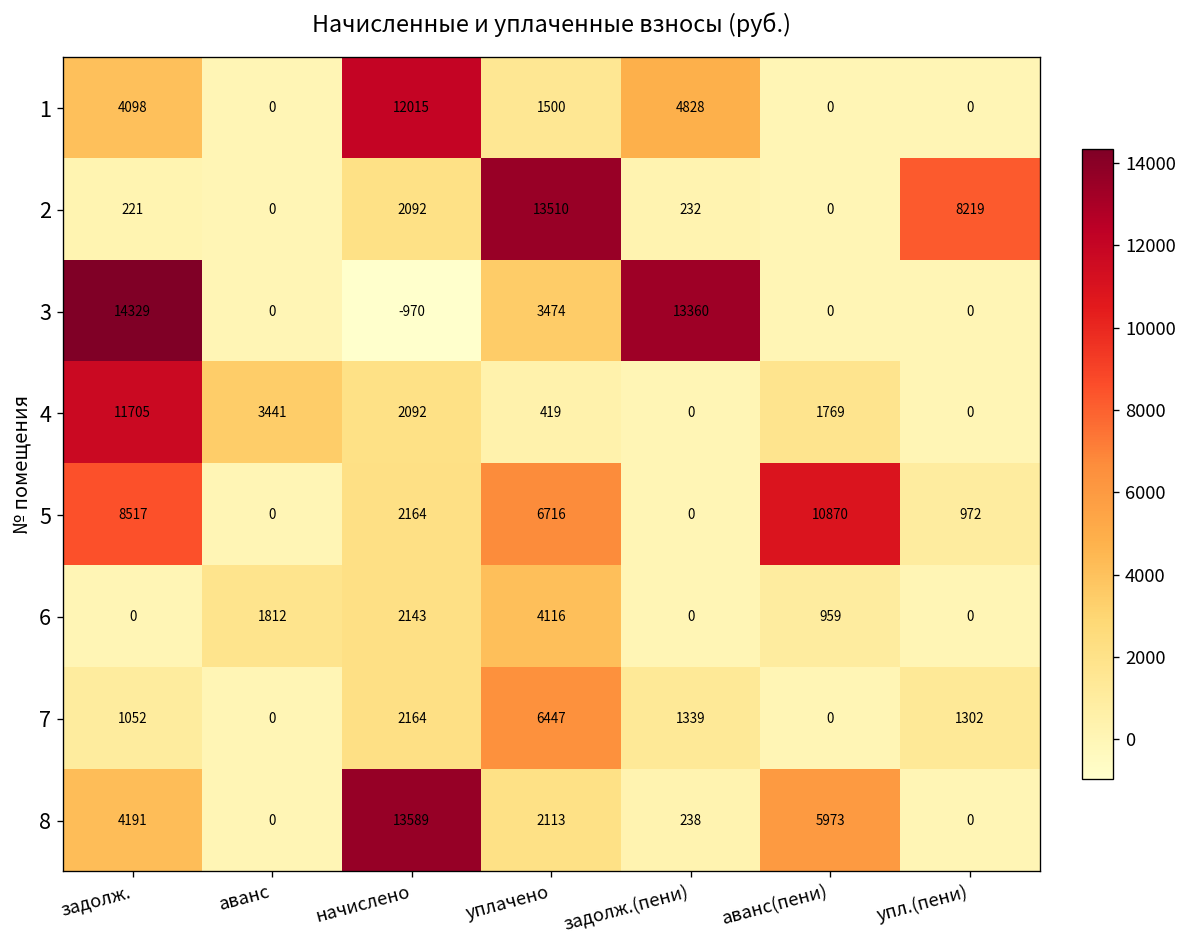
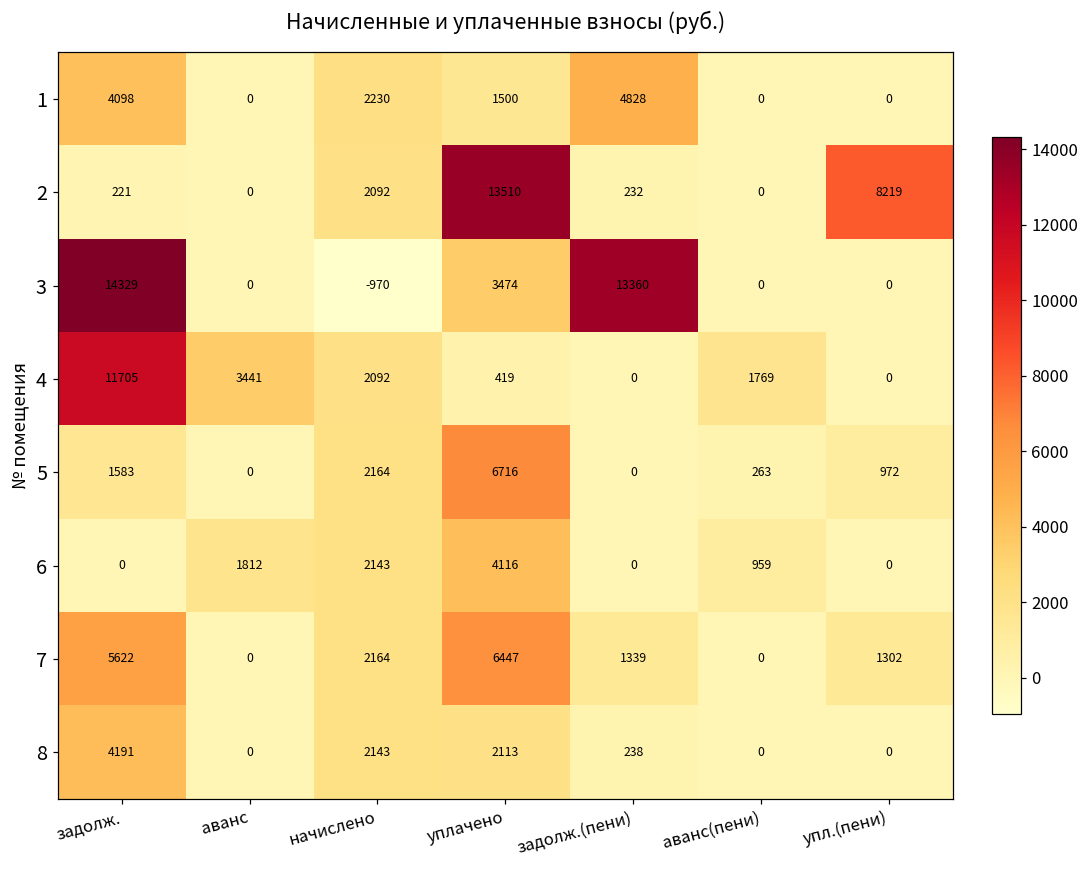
1, начислено: 12015 -> 2230
5, задолж.: 8517 -> 1583
5, аванс(пени): 10870 -> 263
7, задолж.: 1052 -> 5622
8, начислено: 13589 -> 2143
8, аванс(пени): 5973 -> 0
